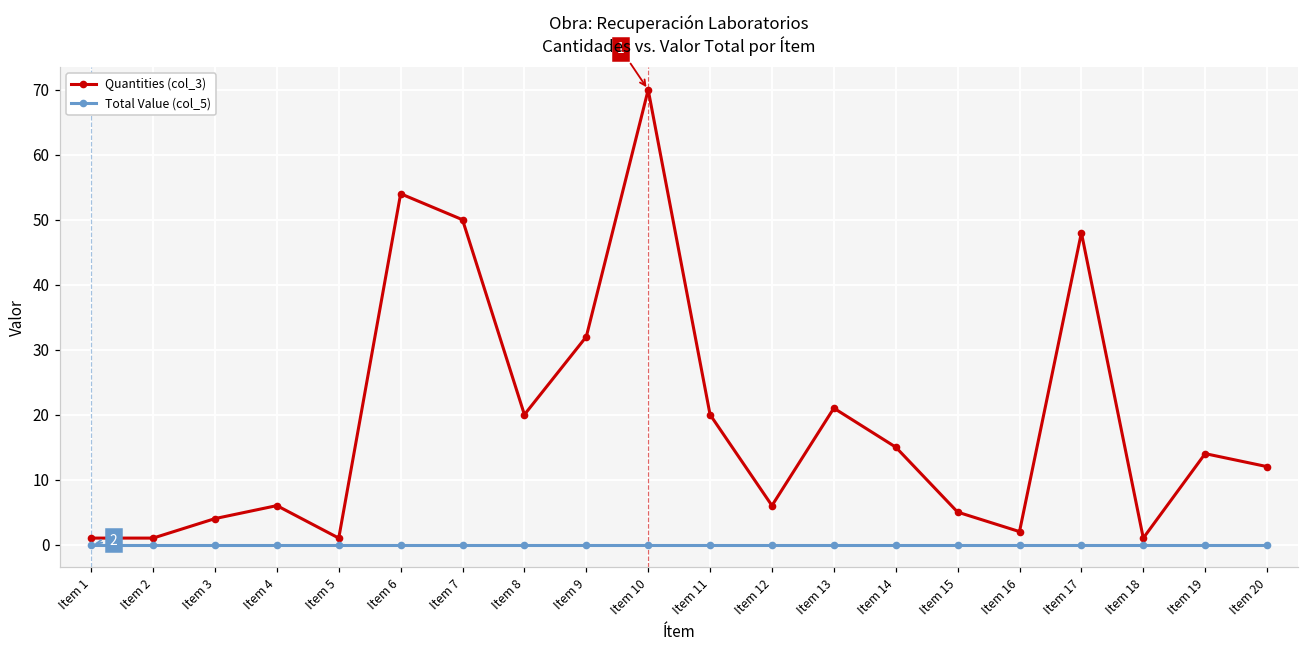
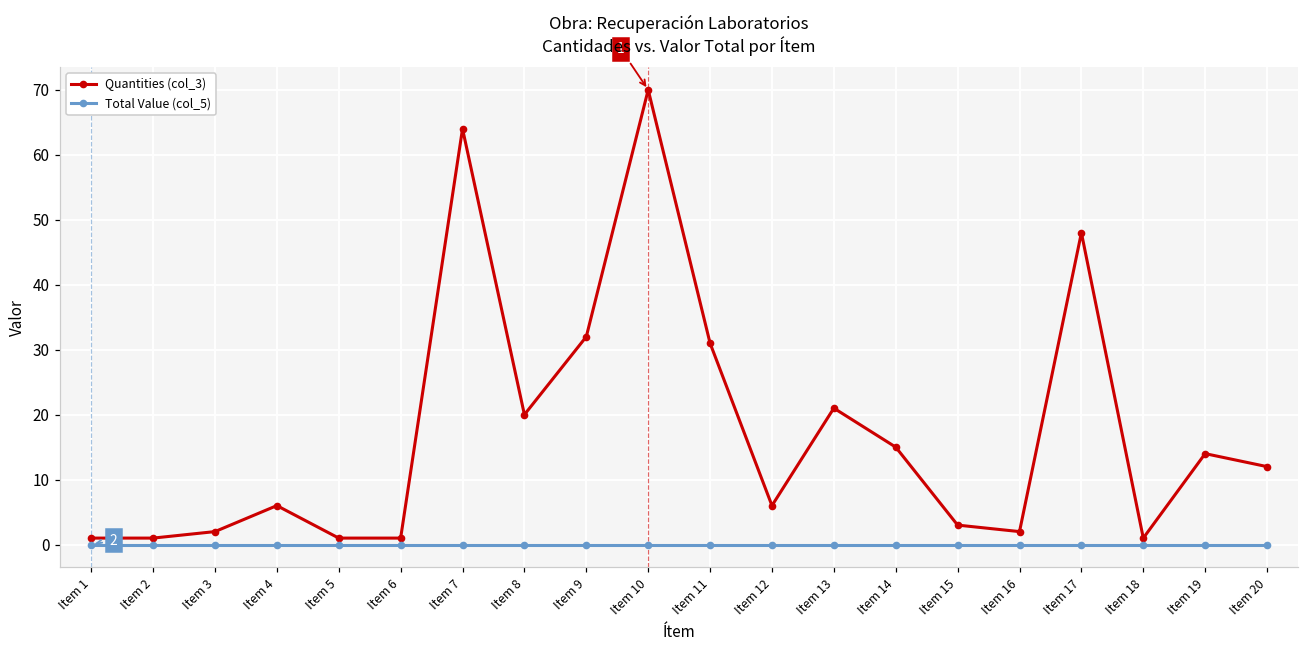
Quantities (col_3), Item 3: 4 -> 2
Quantities (col_3), Item 6: 54 -> 1
Quantities (col_3), Item 7: 50 -> 64
Quantities (col_3), Item 11: 20 -> 31
Quantities (col_3), Item 15: 5 -> 3
